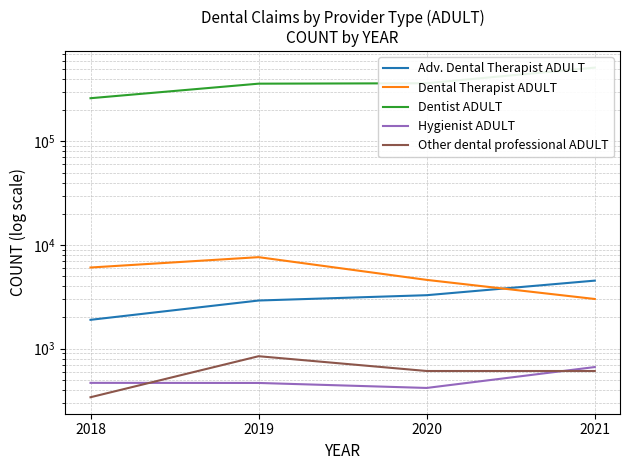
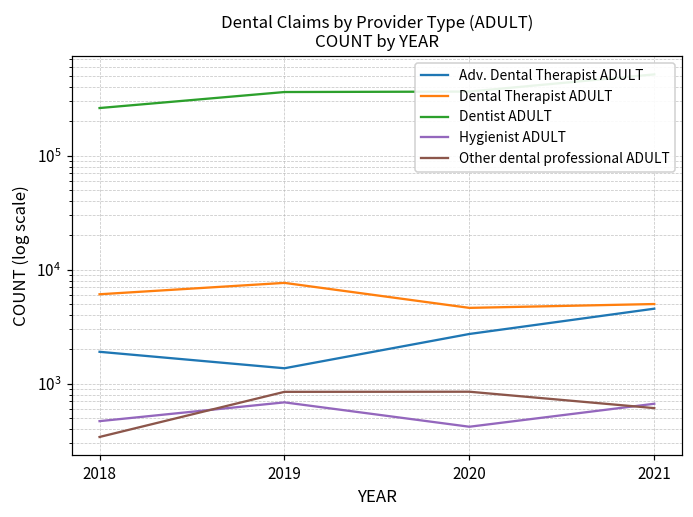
Adv. Dental Therapist ADULT, 2019: 2900 -> 1400
Hygienist ADULT, 2019: 500 -> 700
Adv. Dental Therapist ADULT, 2020: 3300 -> 2700
Other dental professional ADULT, 2020: 600 -> 800
Dental Therapist ADULT, 2021: 3000 -> 5000
